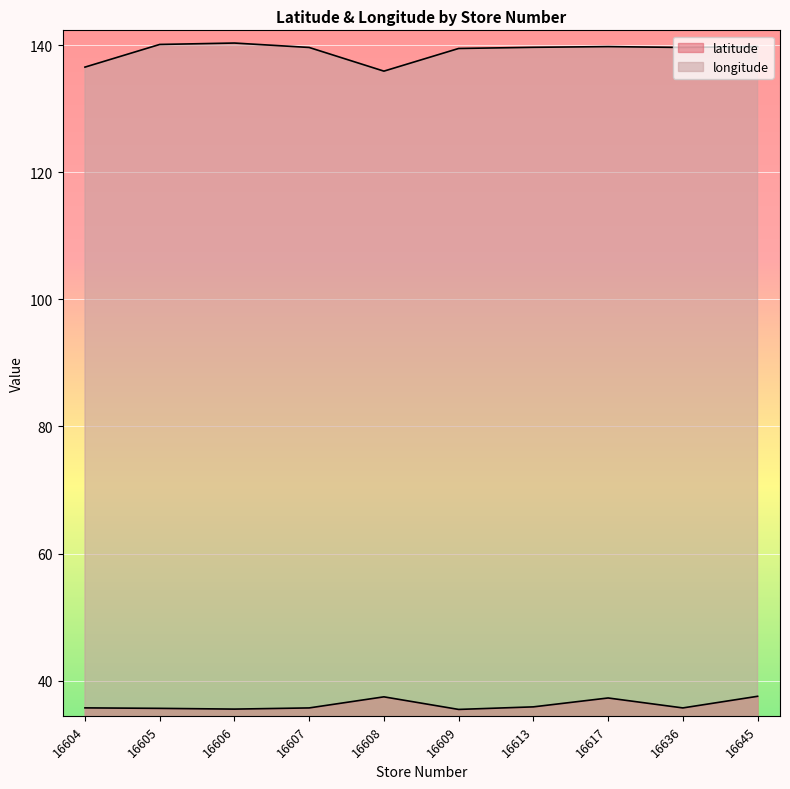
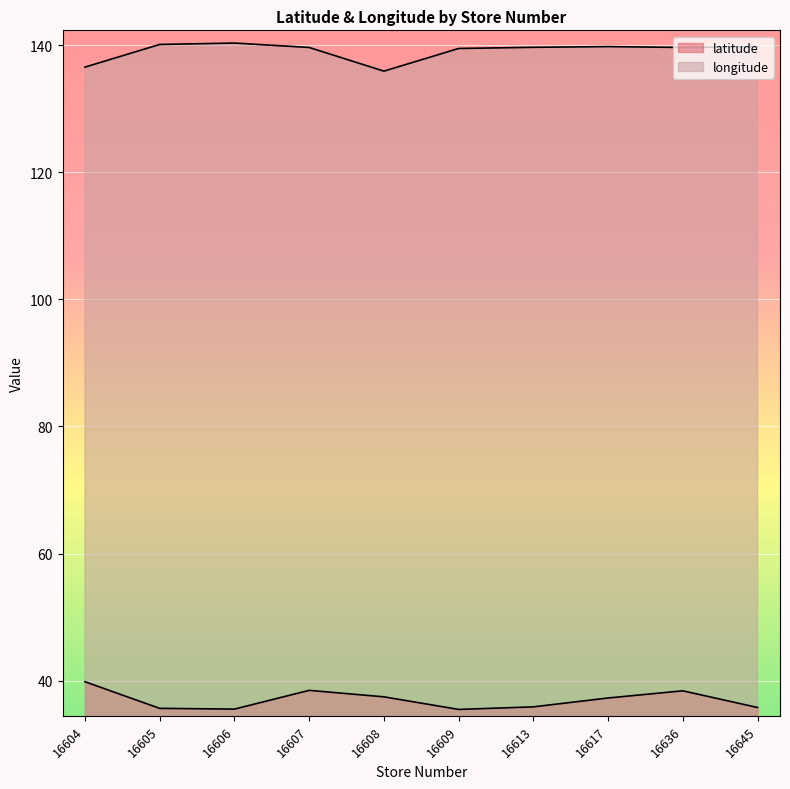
latitude, 16604: 36 -> 40
latitude, 16607: 36 -> 38
latitude, 16636: 36 -> 38
latitude, 16645: 38 -> 36
